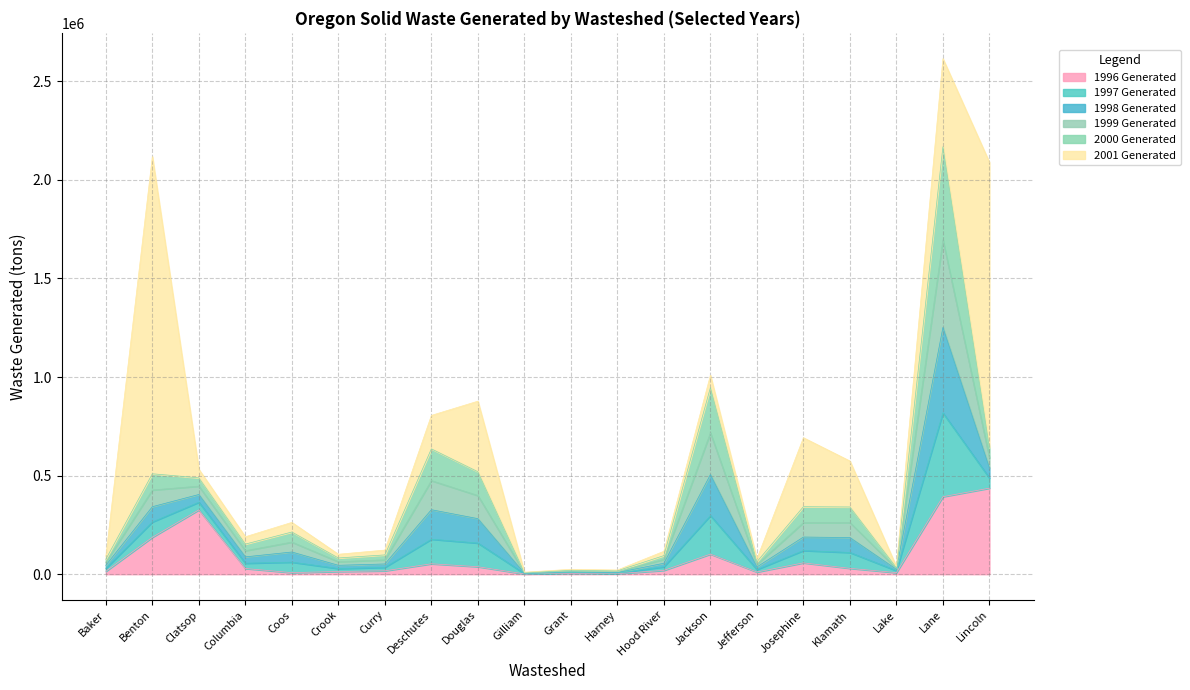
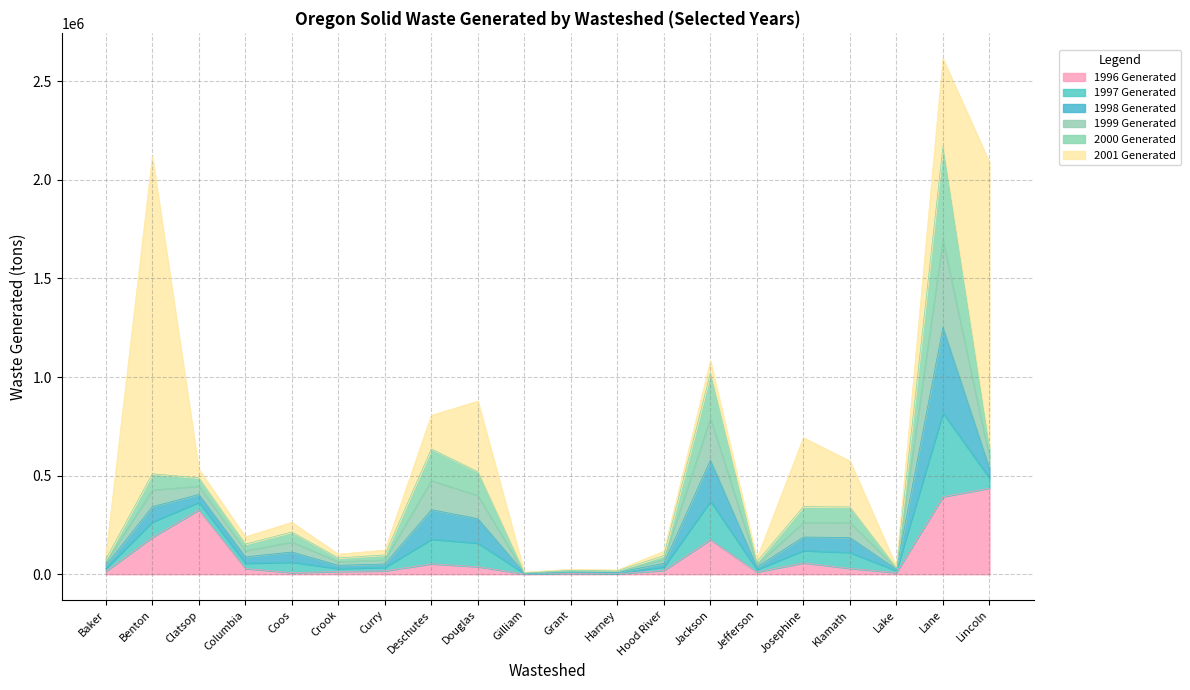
1996 Generated, Jackson: 100000 -> 180000
